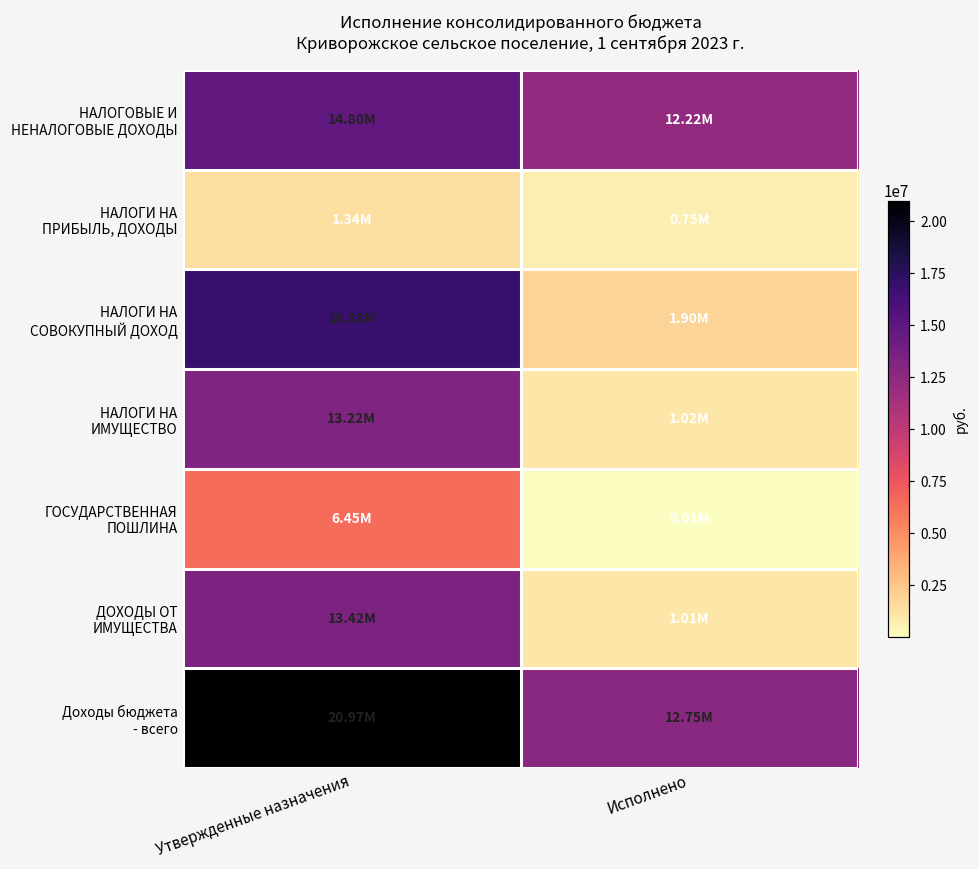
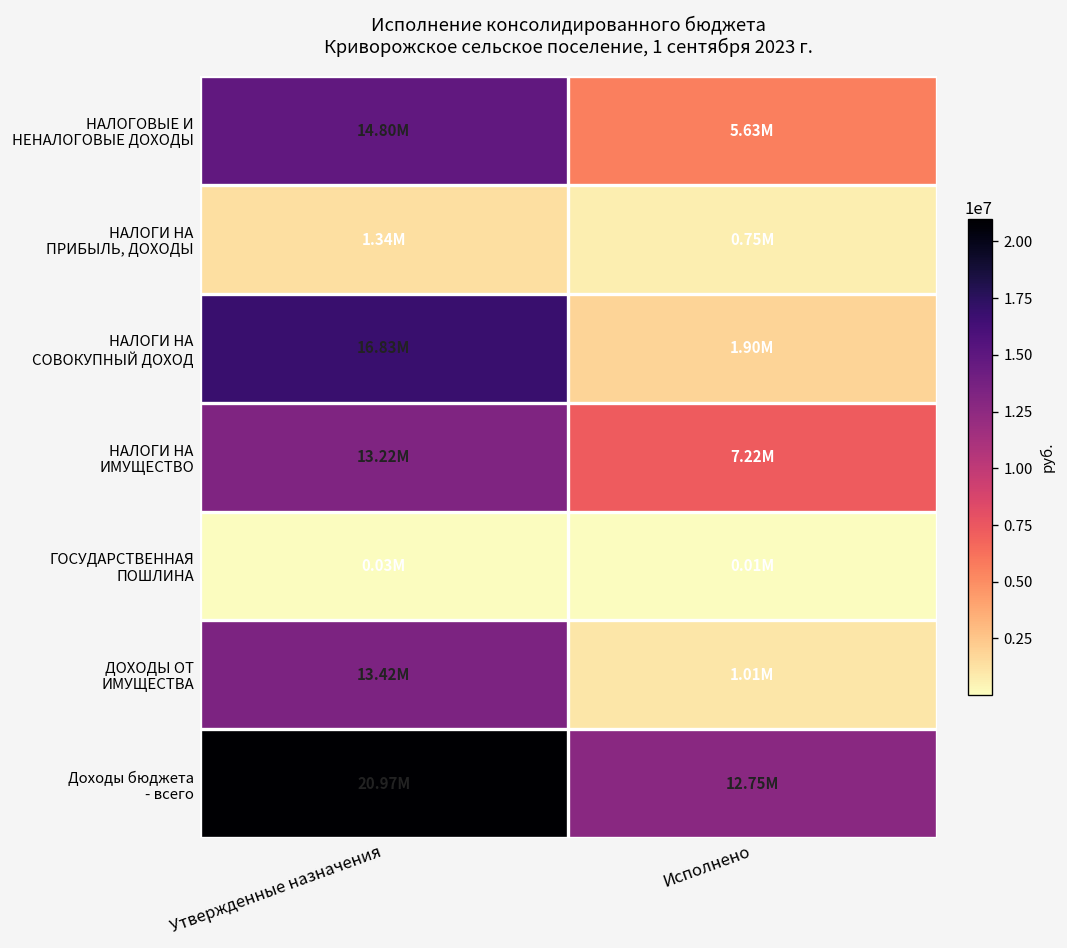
НАЛОГОВЫЕ И НЕНАЛОГОВЫЕ ДОХОДЫ, Исполнено: 12.22М -> 5.63М
НАЛОГИ НА ИМУЩЕСТВО, Исполнено: 1.02М -> 7.22М
ГОСУДАРСТВЕННАЯ ПОШЛИНА, Утвержденные назначения: 6.45М -> 0.03М
